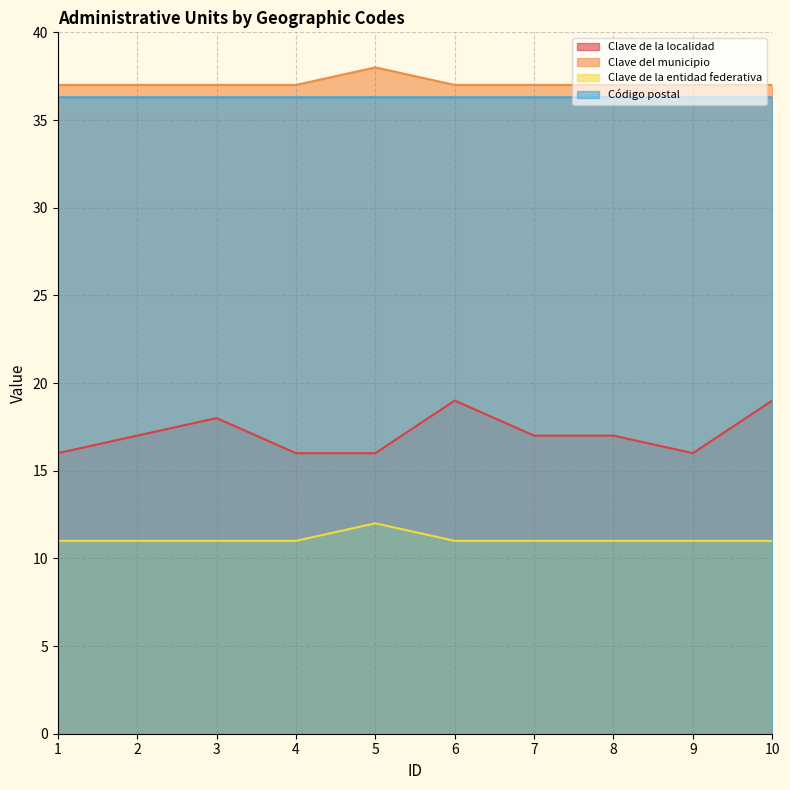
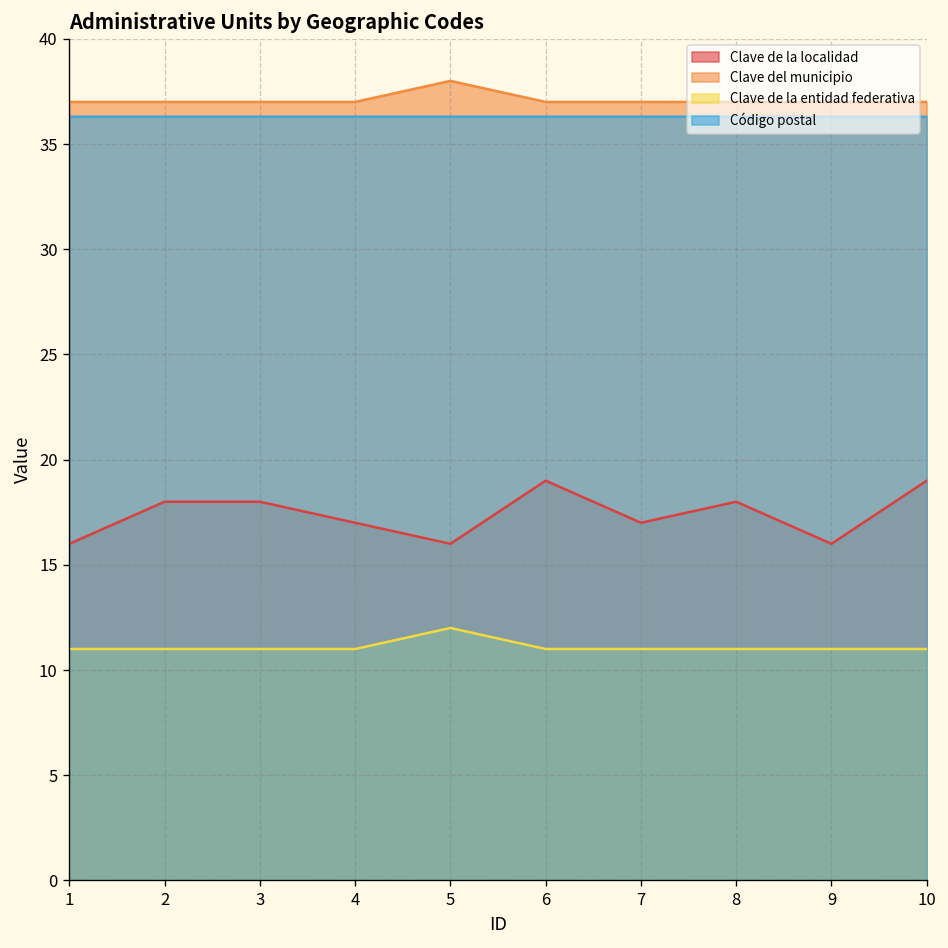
Clave de la localidad, 2: 17 -> 18
Clave de la localidad, 4: 16 -> 17
Clave de la localidad, 8: 17 -> 18
